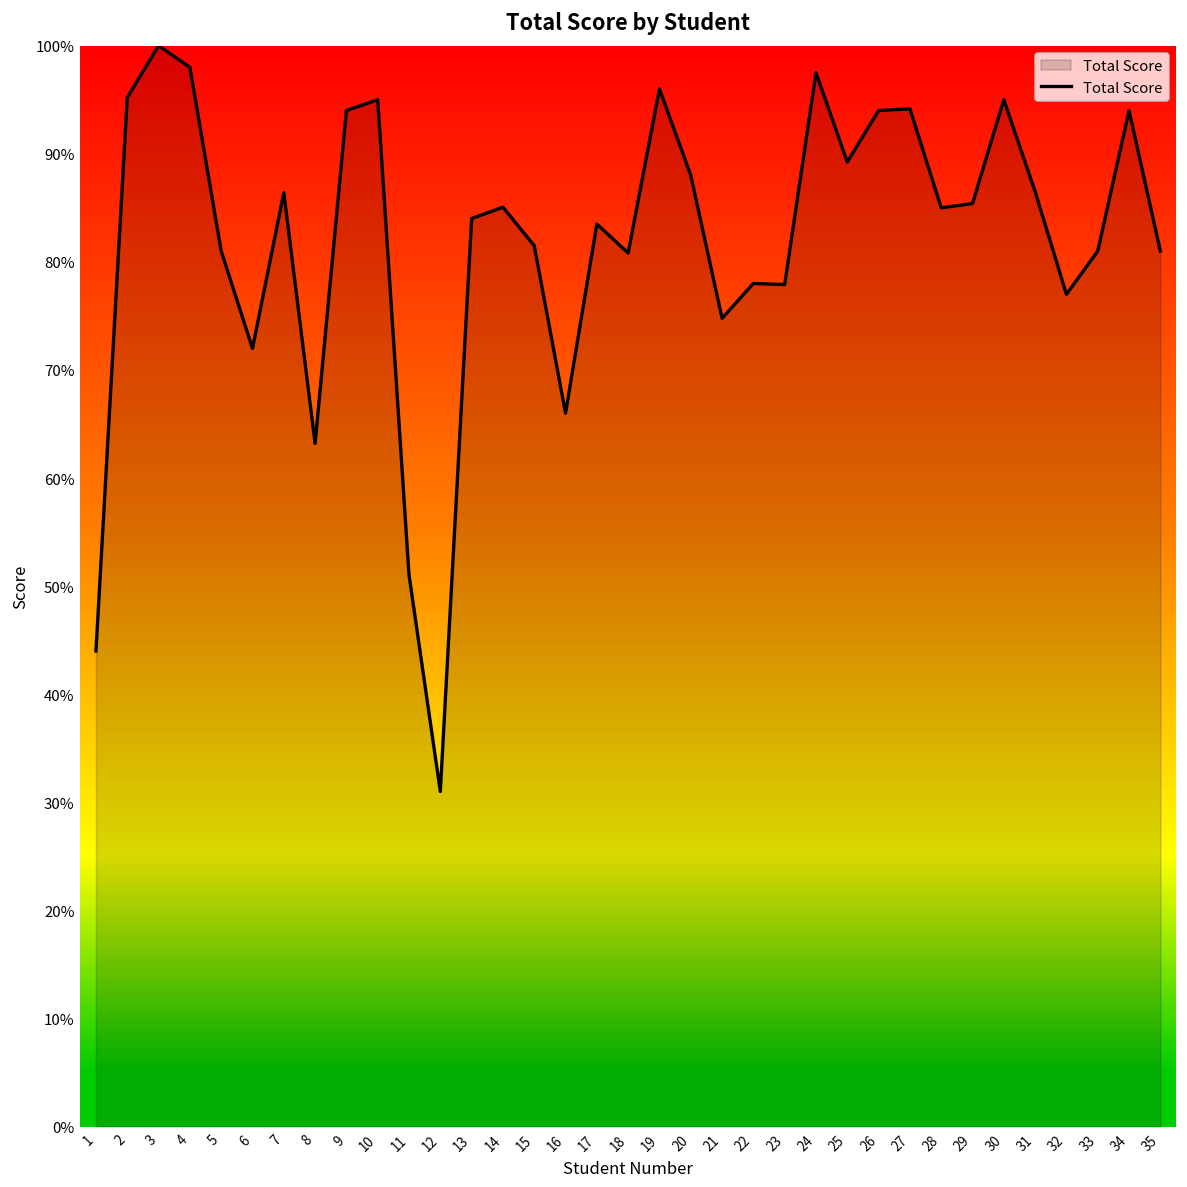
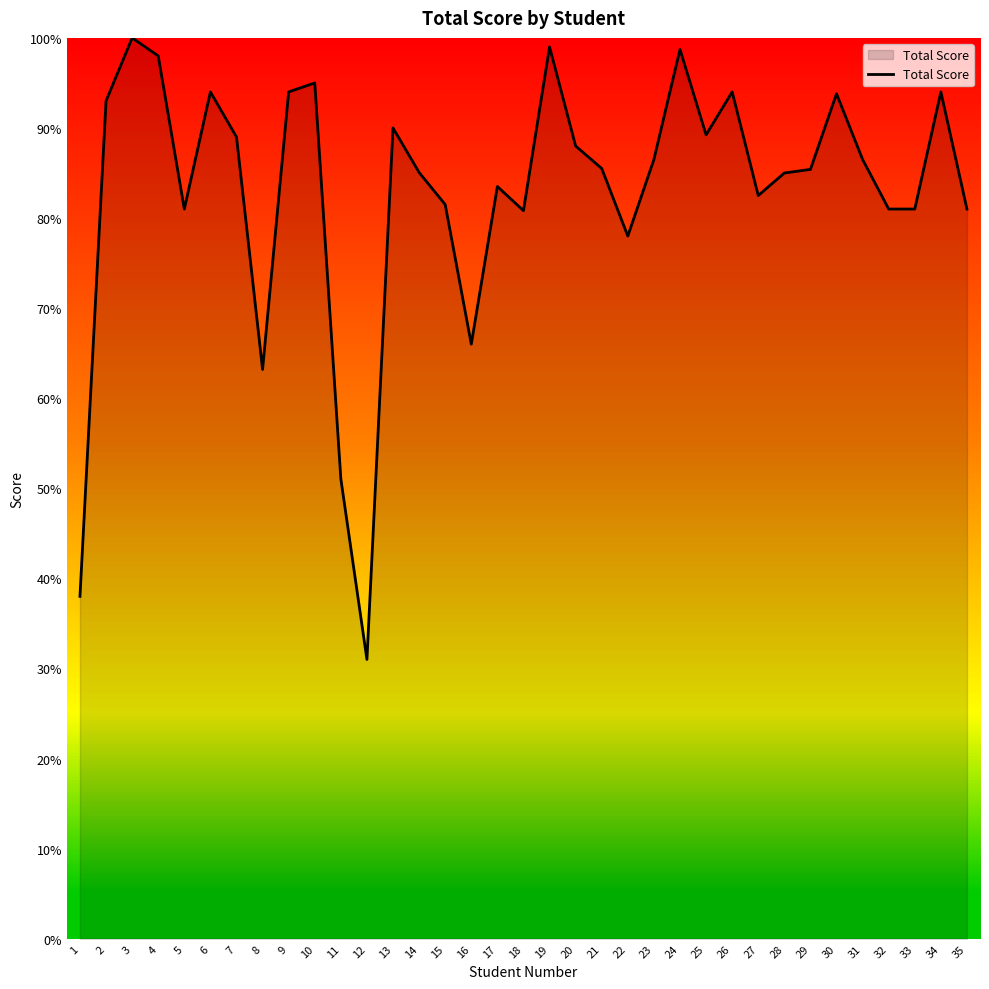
1: 44% -> 38%
2: 95% -> 93%
6: 72% -> 94%
7: 86% -> 89%
13: 84% -> 90%
19: 96% -> 99%
21: 75% -> 86%
23: 78% -> 87%
24: 98% -> 99%
27: 94% -> 83%
30: 95% -> 94%
32: 77% -> 81%
